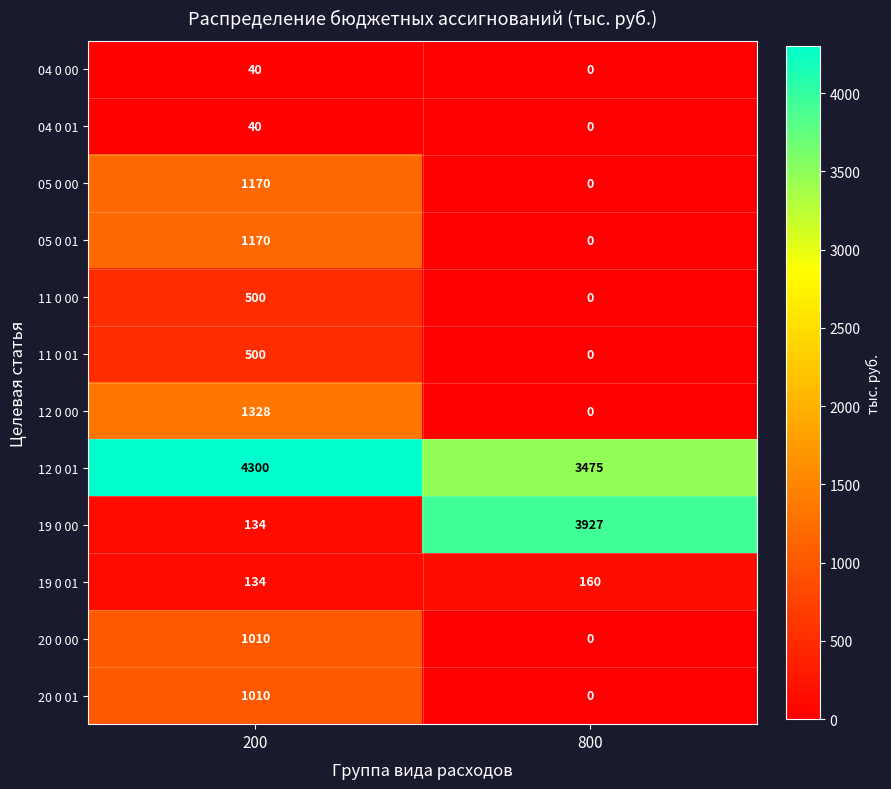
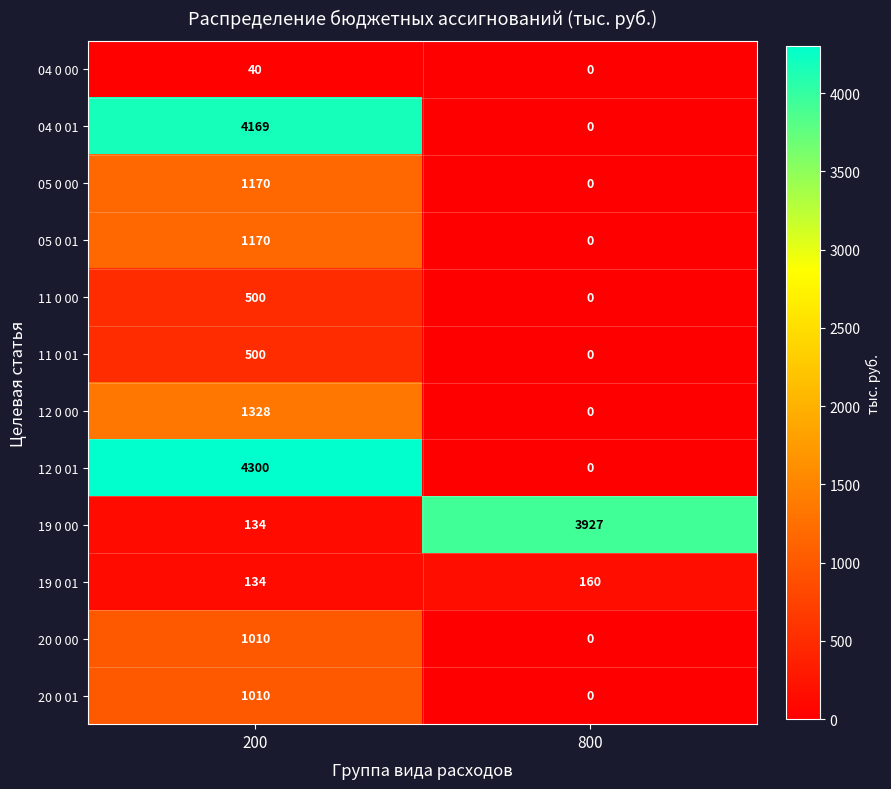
04 0 01, 200: 40 -> 4169
12 0 01, 800: 3475 -> 0
